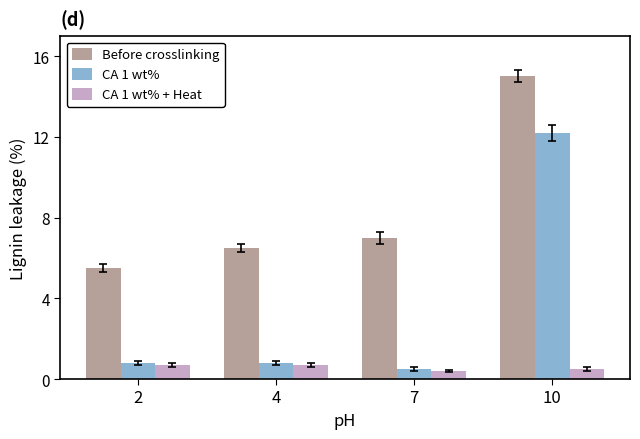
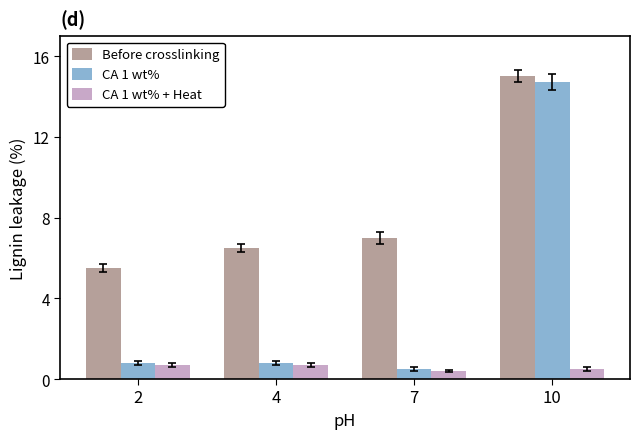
CA 1 wt%, 10: 12.2 -> 14.7
